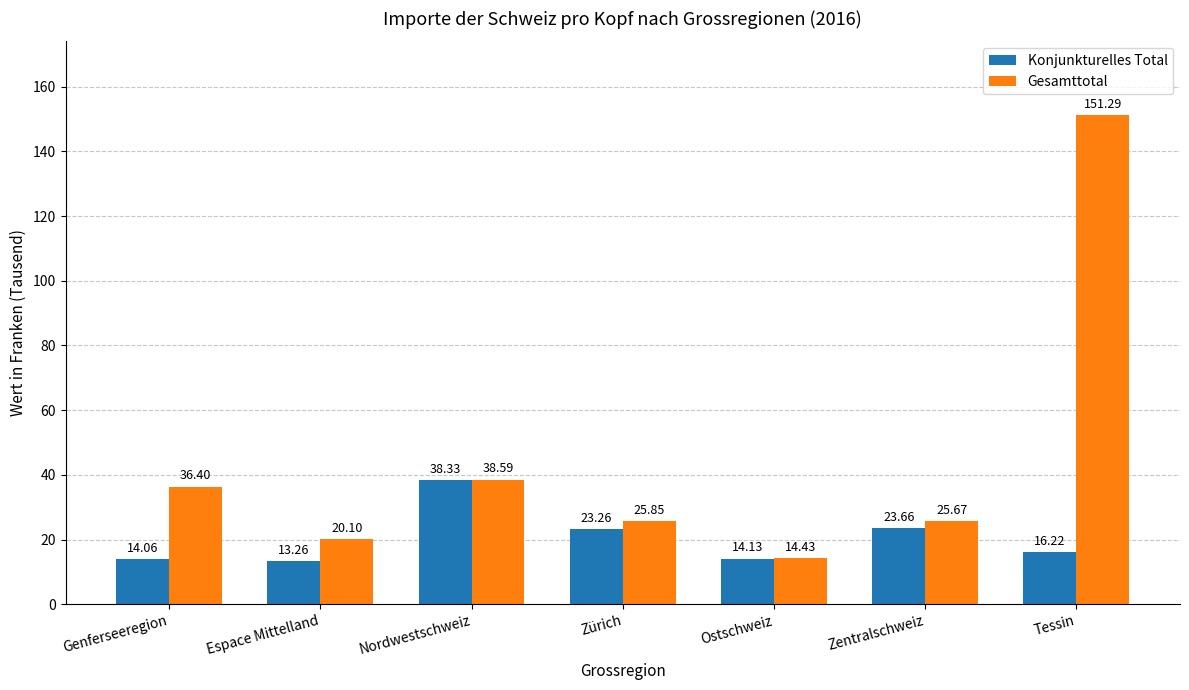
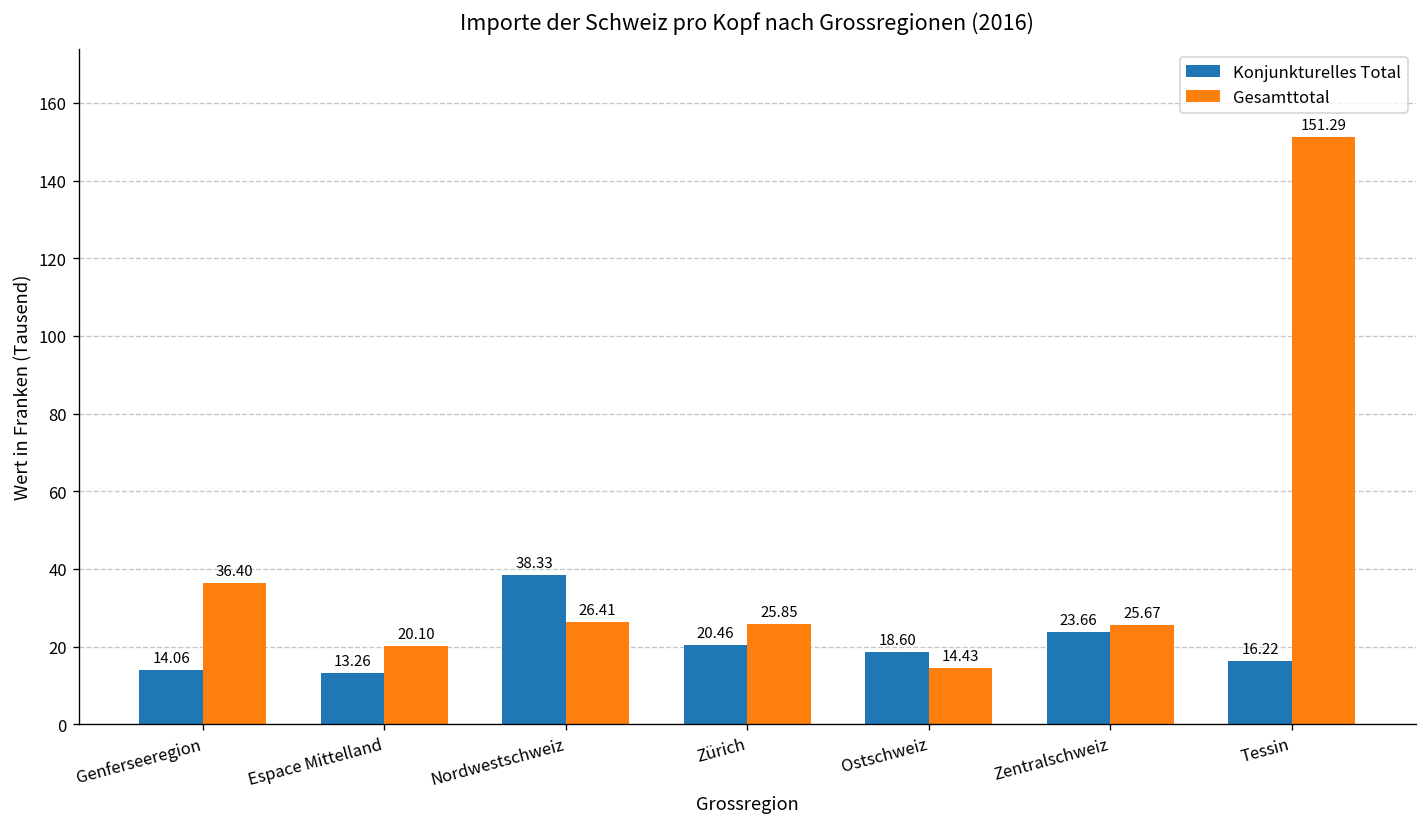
Gesamttotal, Nordwestschweiz: 38.59 -> 26.41
Konjunkturelles Total, Zürich: 23.26 -> 20.46
Konjunkturelles Total, Ostschweiz: 14.13 -> 18.60
